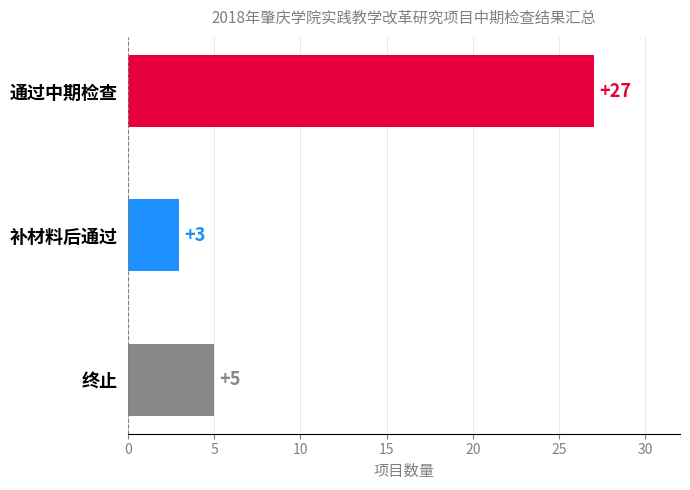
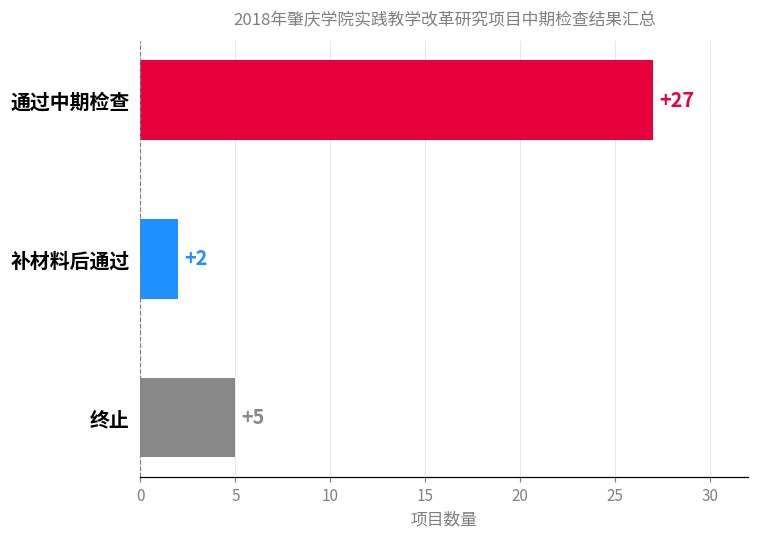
补材料后通过: +3 -> +2
